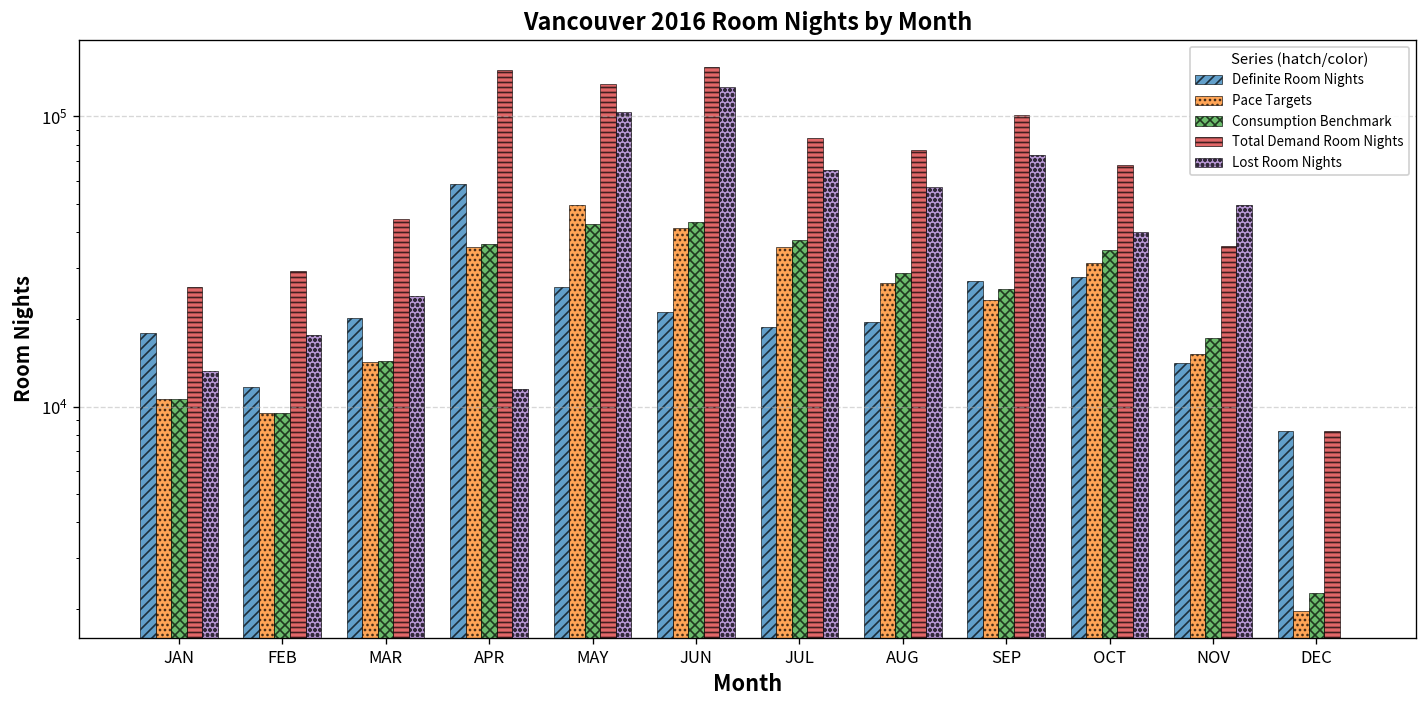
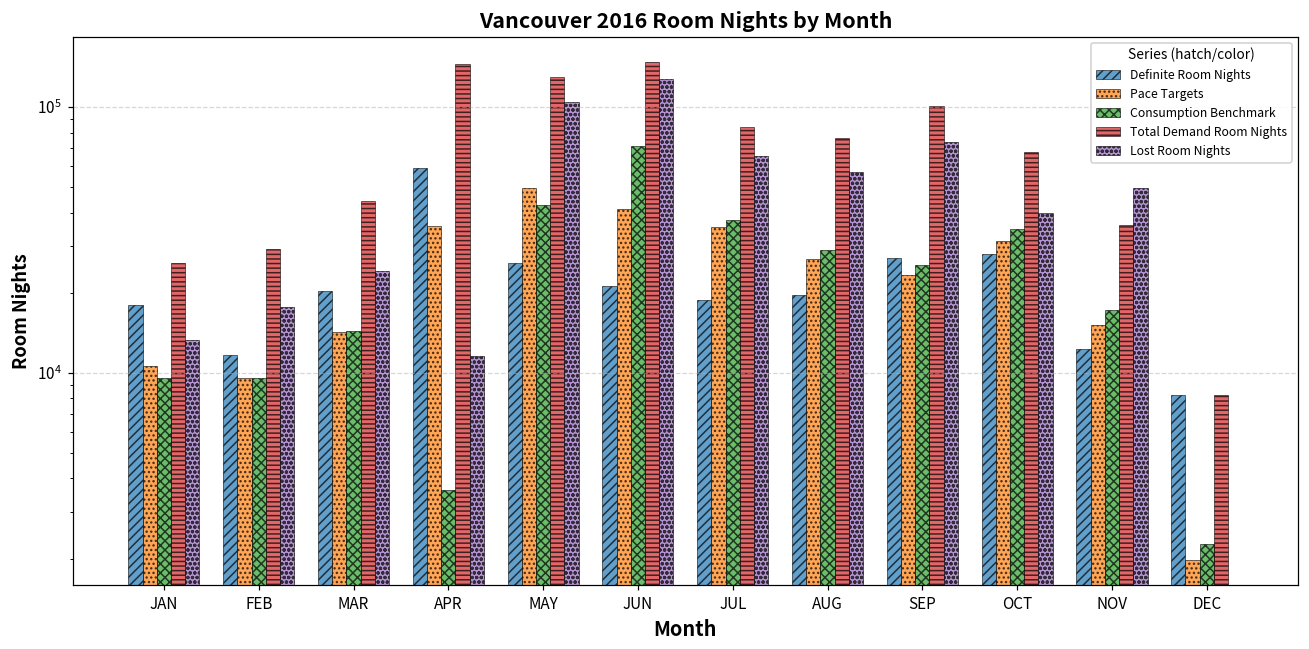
Consumption Benchmark, JAN: 11000 -> 9600
Consumption Benchmark, APR: 36000 -> 3600
Consumption Benchmark, JUN: 43000 -> 71000
Definite Room Nights, NOV: 14000 -> 12000
